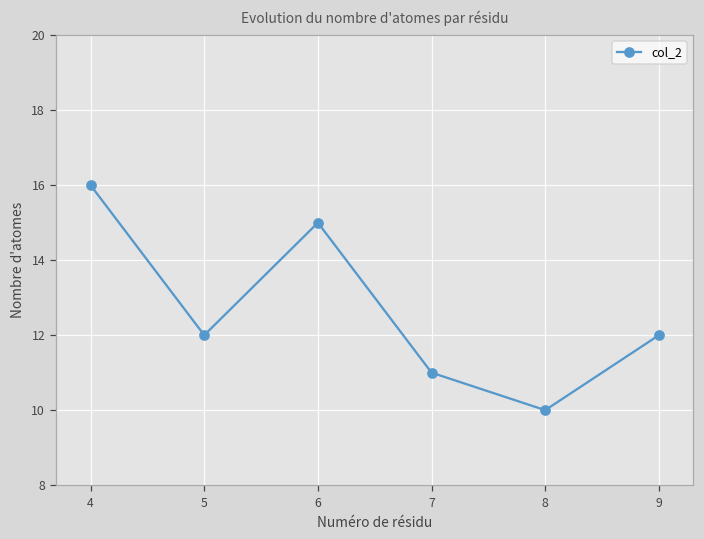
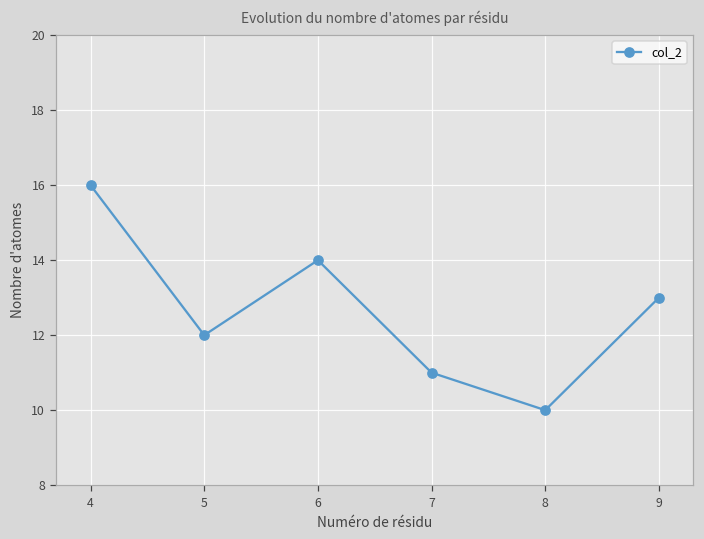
6: 15 -> 14
9: 12 -> 13
